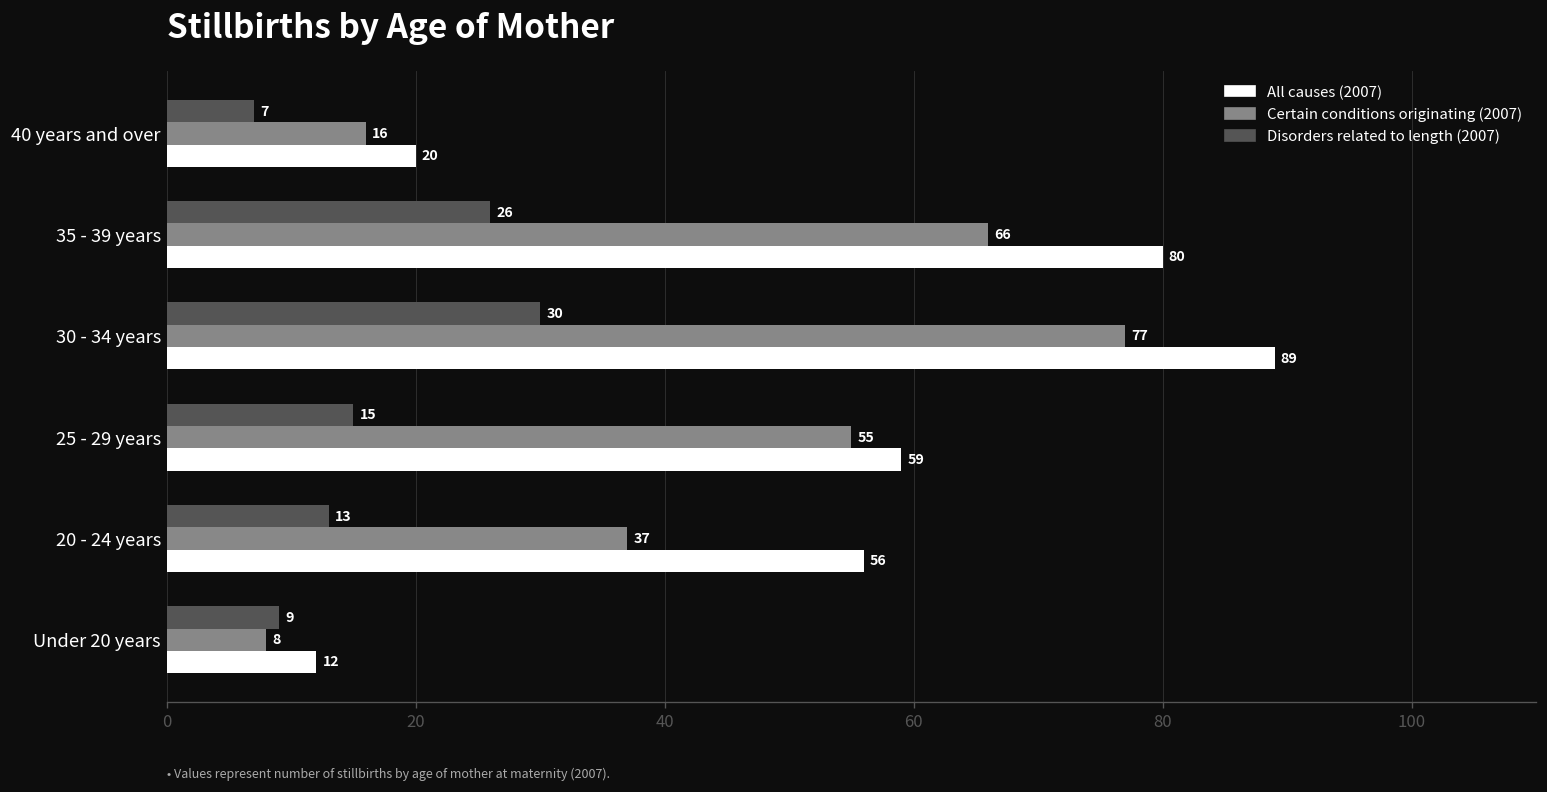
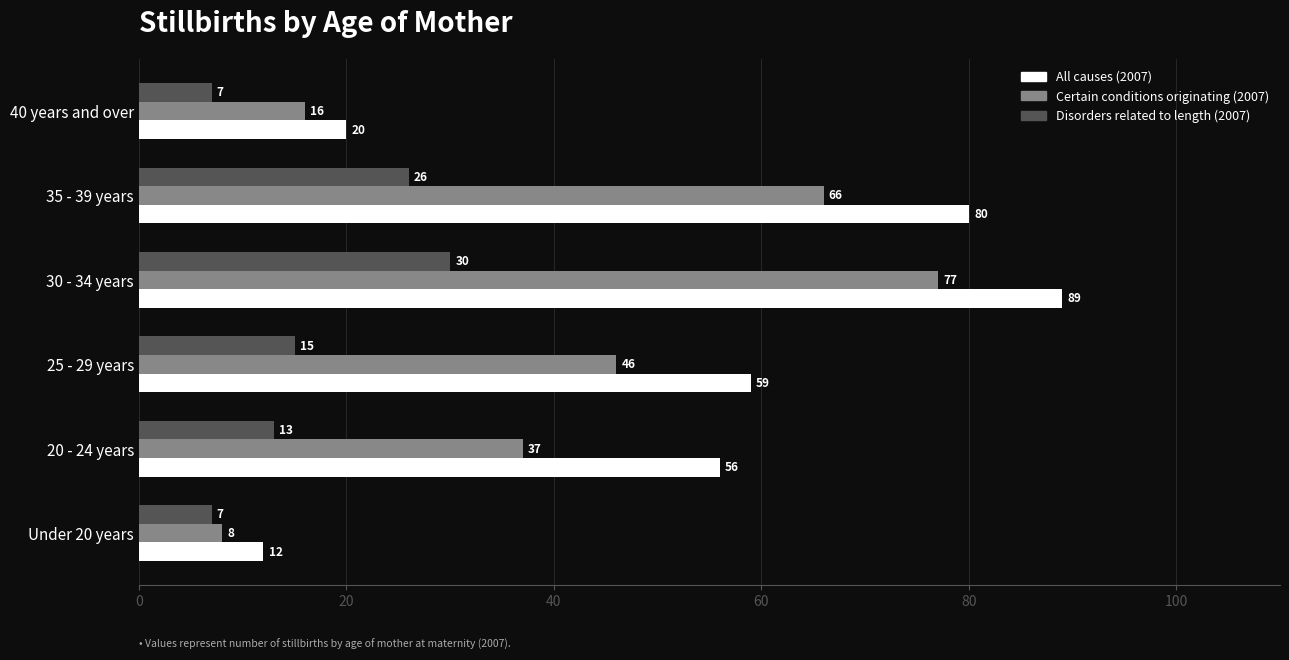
Certain conditions originating (2007), 25 - 29 years: 55 -> 46
Disorders related to length (2007), Under 20 years: 9 -> 7
